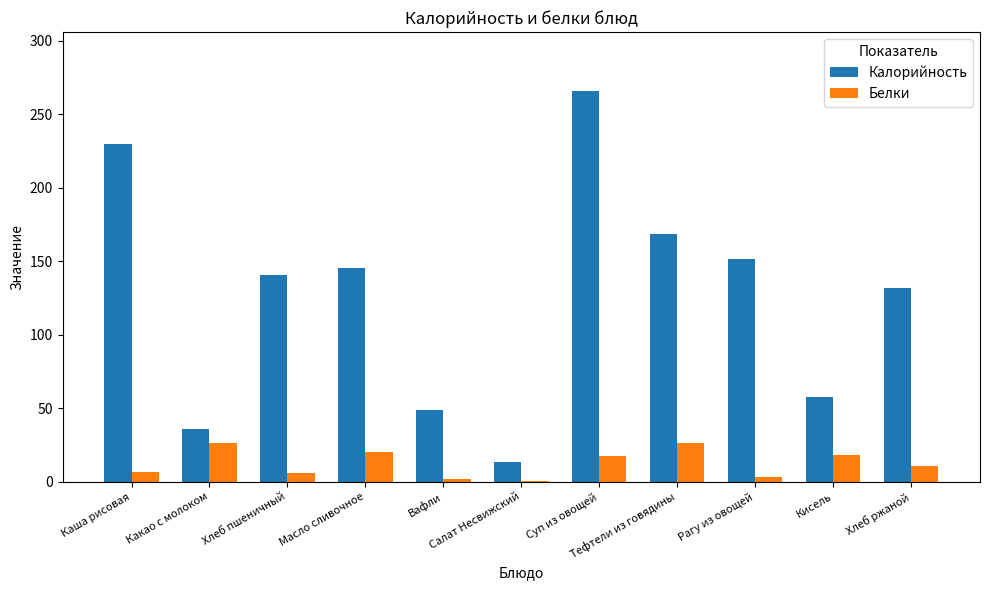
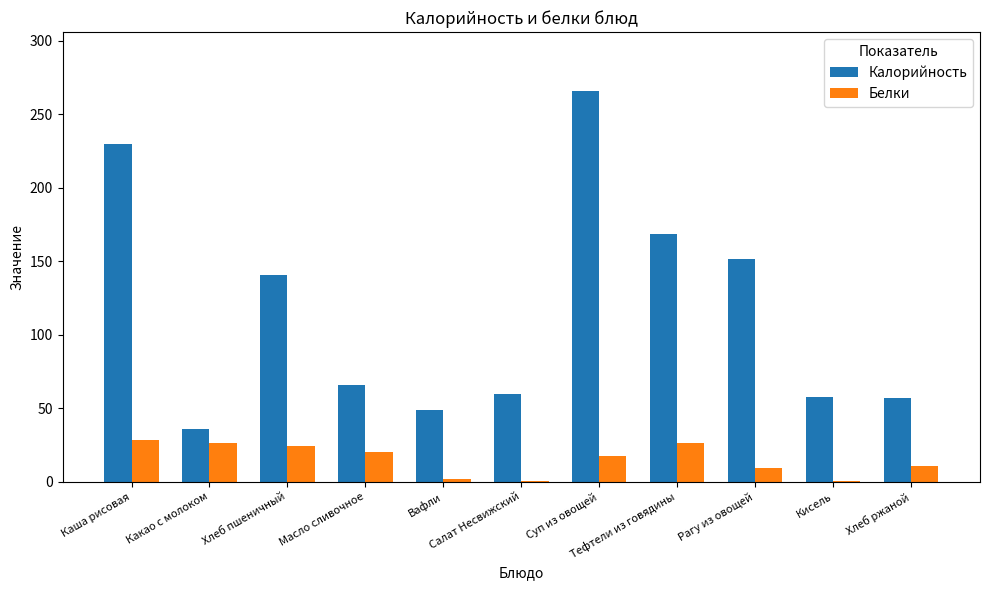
Белки, Каша рисовая: 7 -> 29
Белки, Хлеб пшеничный: 6 -> 24
Калорийность, Масло сливочное: 146 -> 66
Калорийность, Салат Несвижский: 13 -> 60
Белки, Рагу из овощей: 3 -> 10
Белки, Кисель: 18 -> 0
Калорийность, Хлеб ржаной: 132 -> 57
